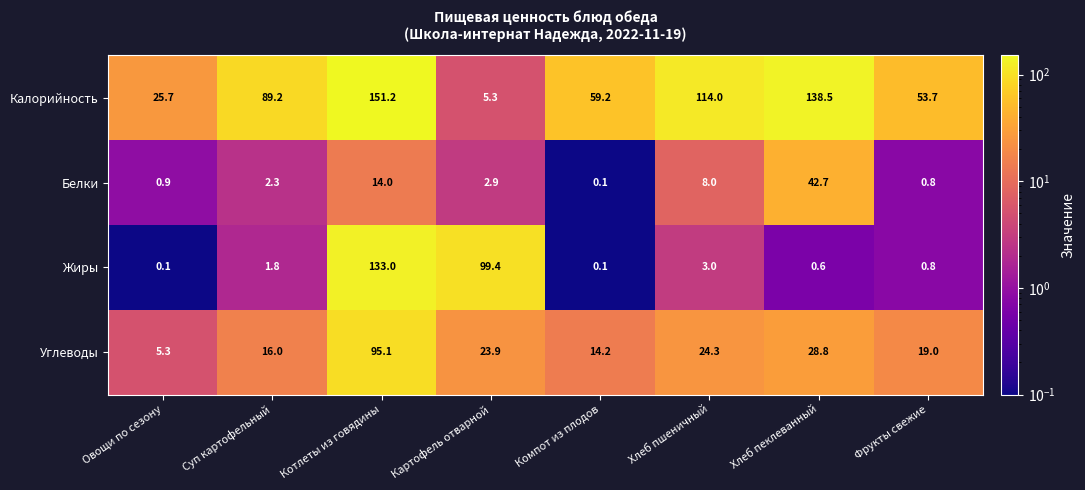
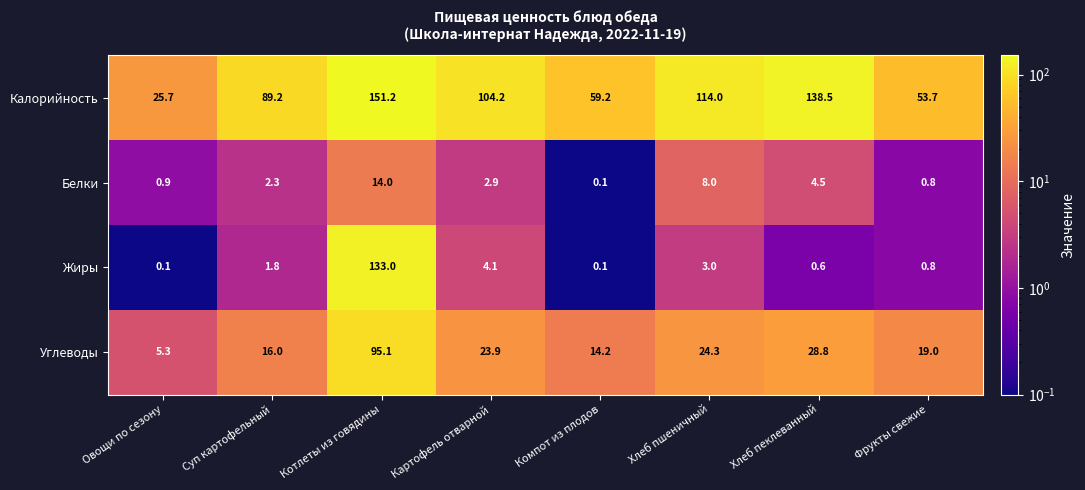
Калорийность, Картофель отварной: 5.3 -> 104.2
Белки, Хлеб пеклеванный: 42.7 -> 4.5
Жиры, Картофель отварной: 99.4 -> 4.1
